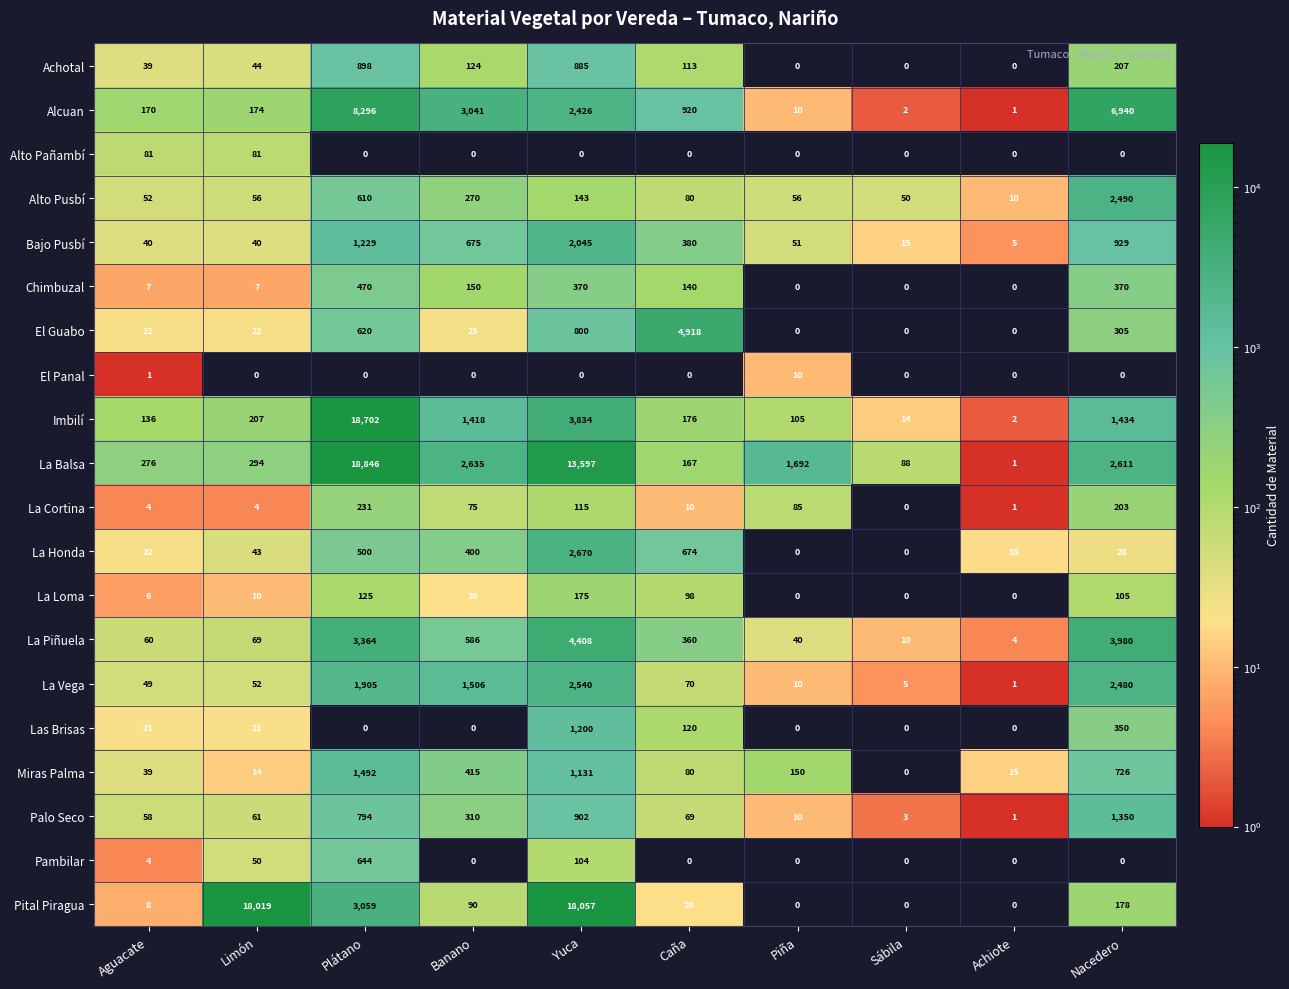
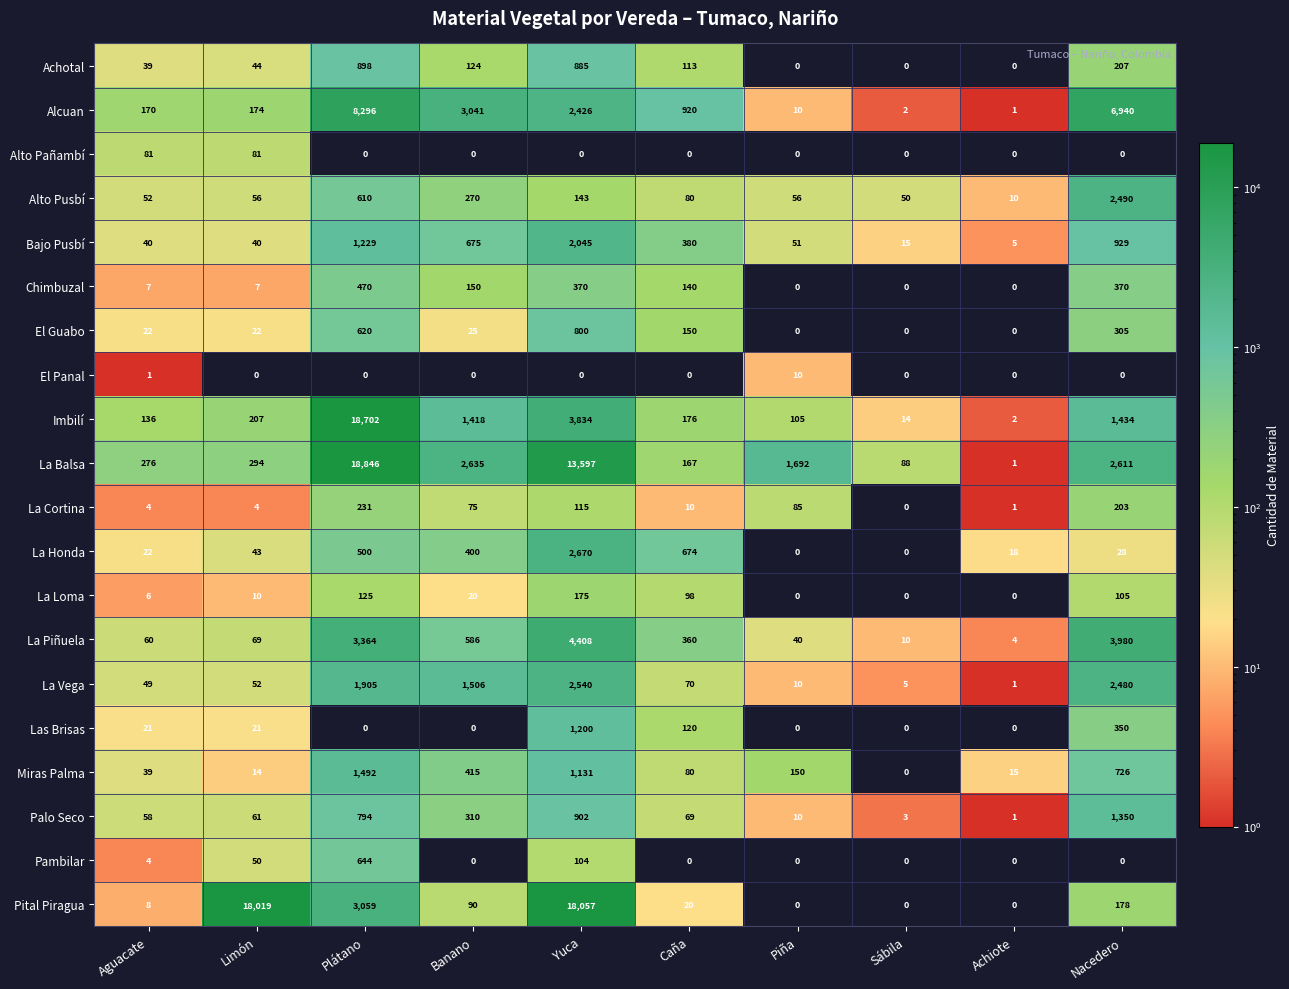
El Guabo, Caña: 4,918 -> 150
